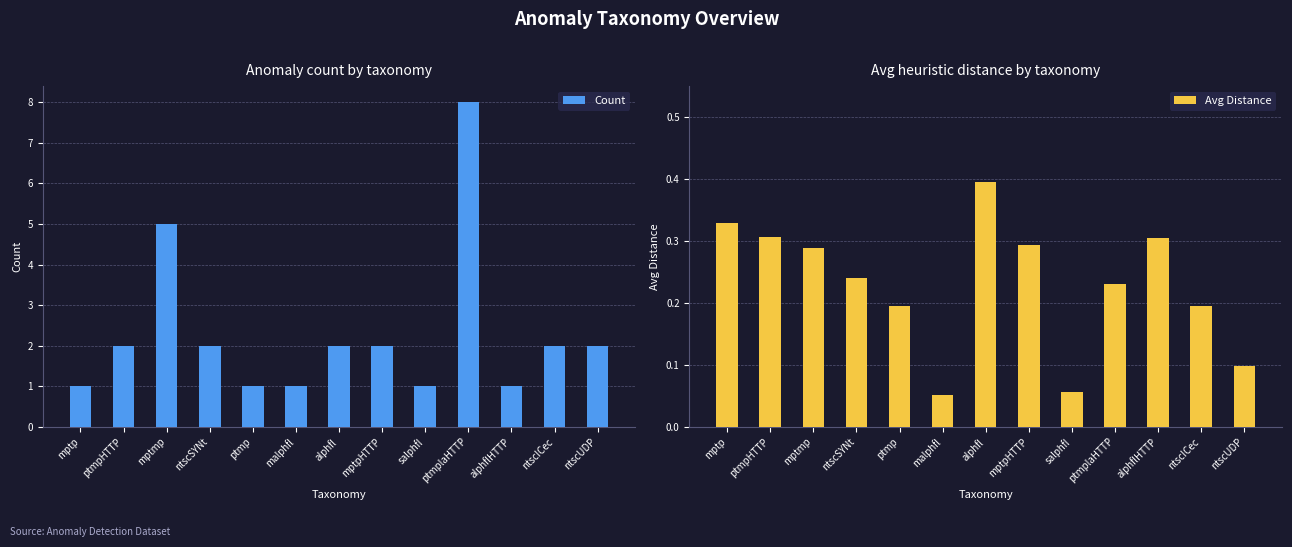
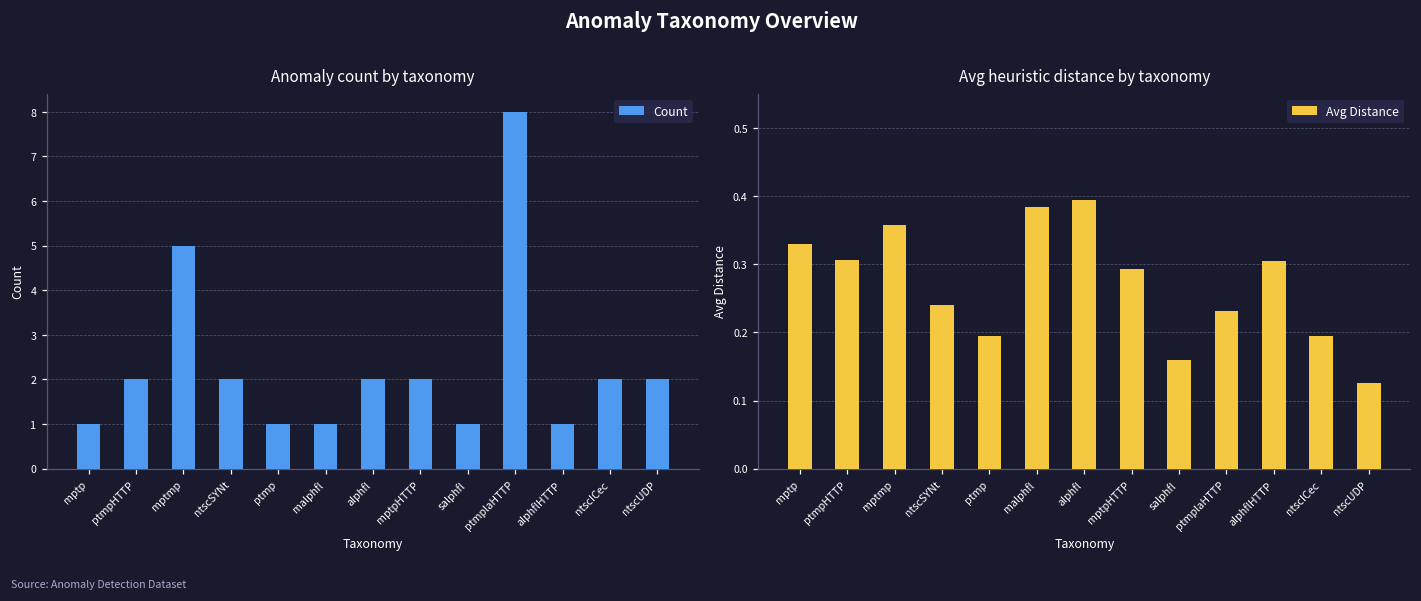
Avg heuristic distance by taxonomy, mptmp: 0.29 -> 0.36
Avg heuristic distance by taxonomy, malphfl: 0.05 -> 0.38
Avg heuristic distance by taxonomy, salphfl: 0.06 -> 0.16
Avg heuristic distance by taxonomy, ntscUDP: 0.10 -> 0.13
